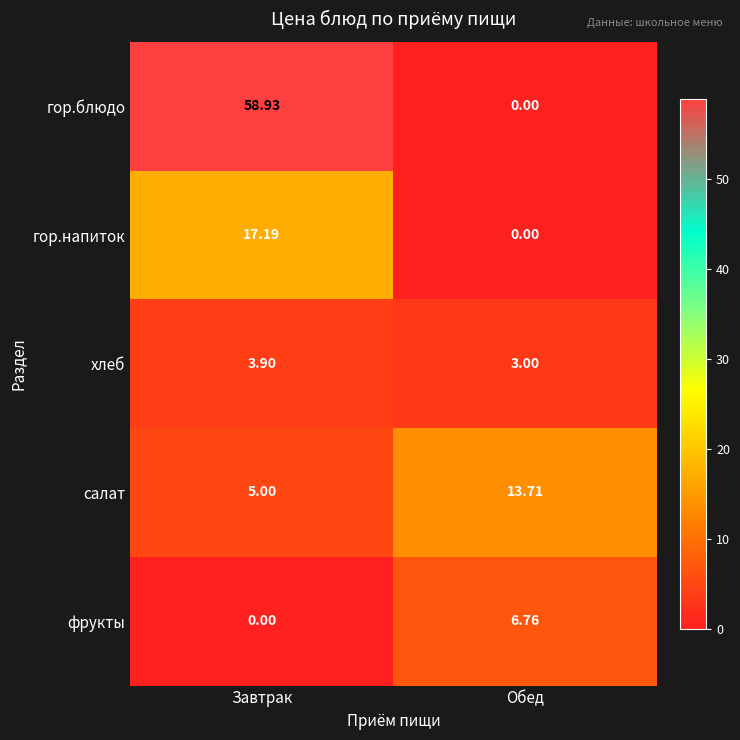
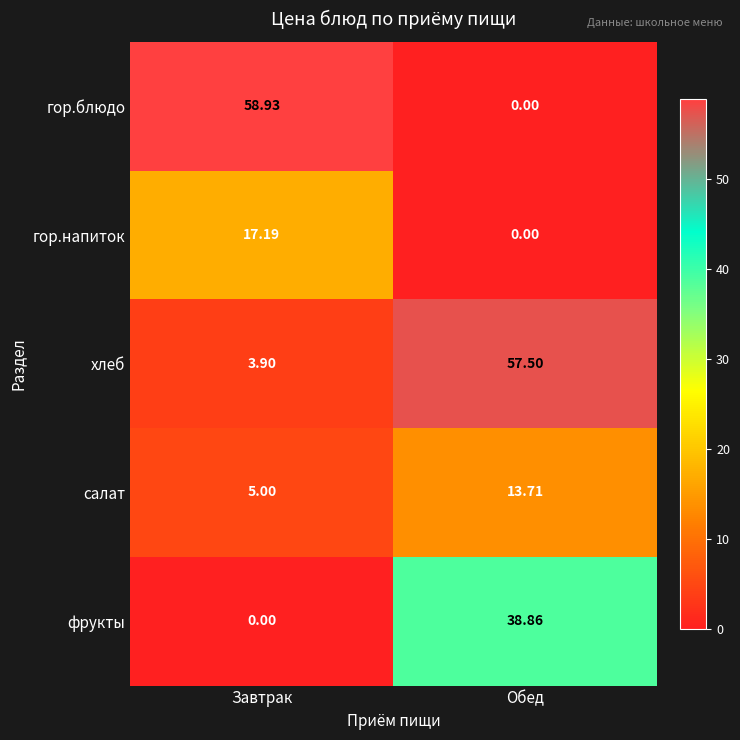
хлеб, Обед: 3.00 -> 57.50
фрукты, Обед: 6.76 -> 38.86
